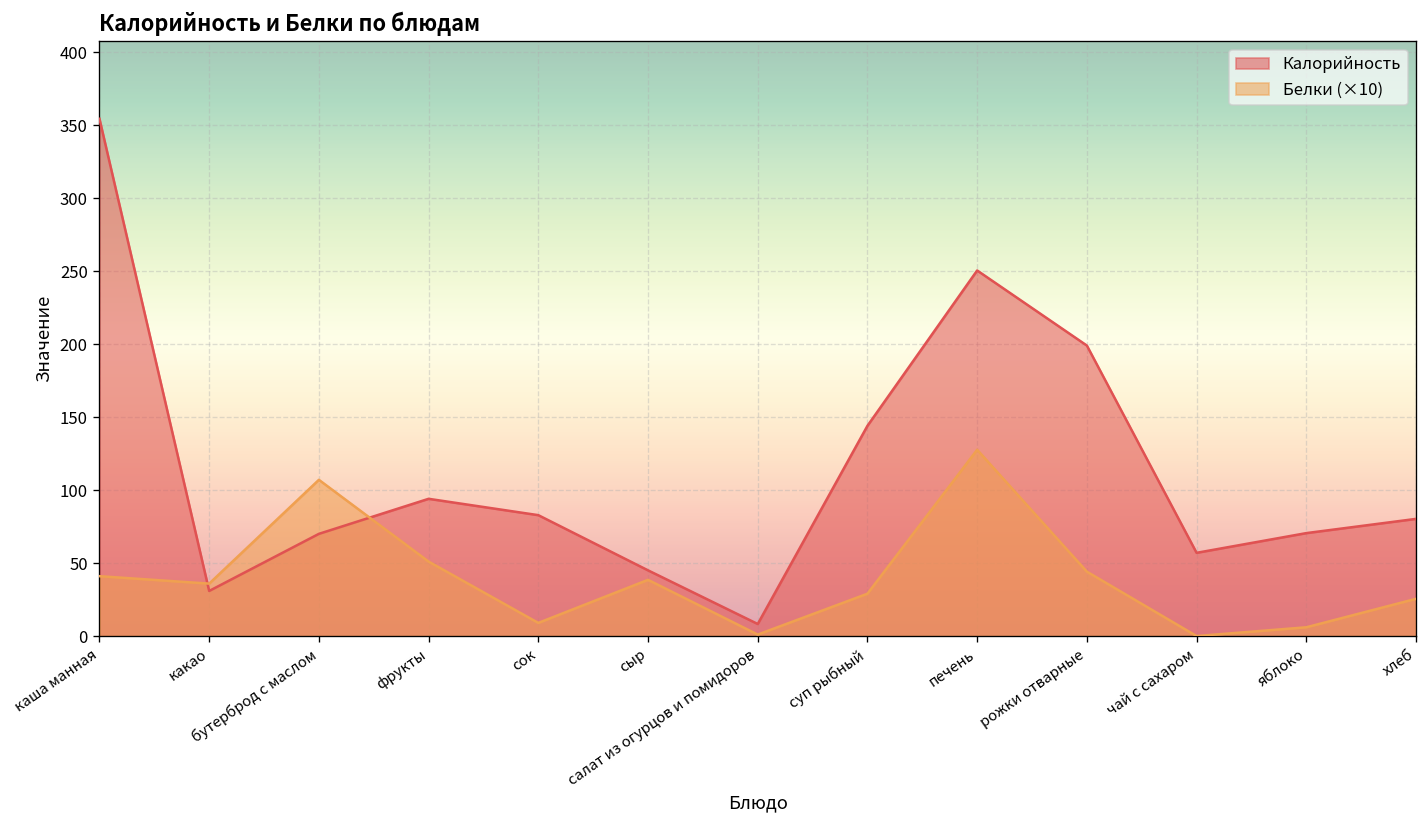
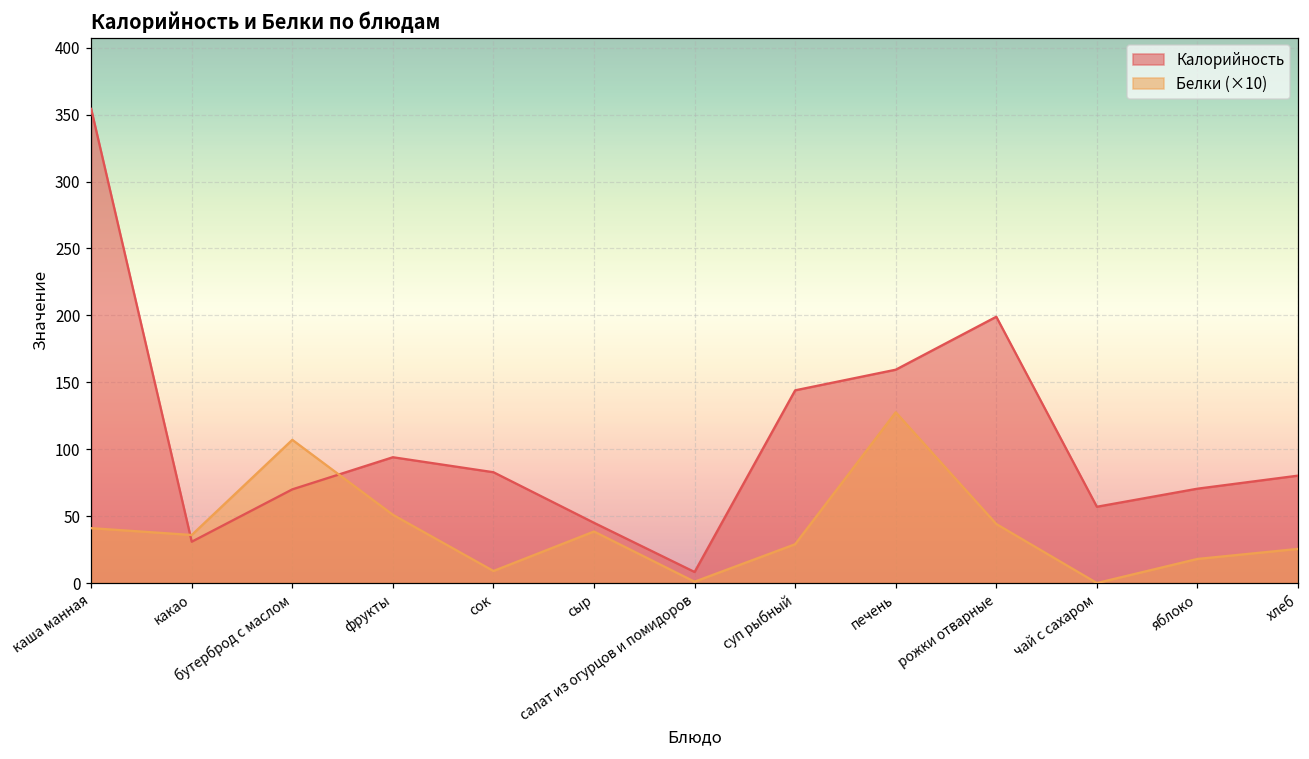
Калорийность, печень: 250 -> 159
Белки (×10), яблоко: 6 -> 18
